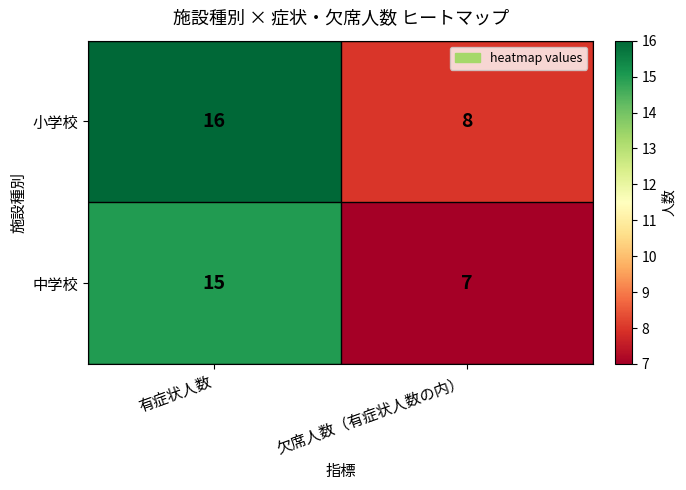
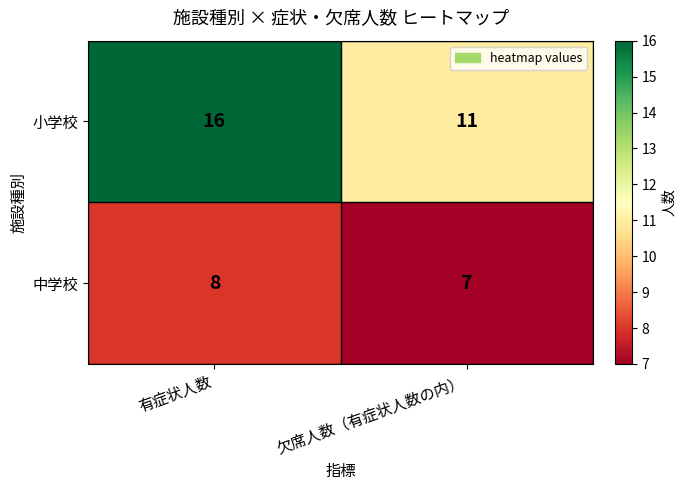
小学校, 欠席人数（有症状人数の内）: 8 -> 11
中学校, 有症状人数: 15 -> 8
